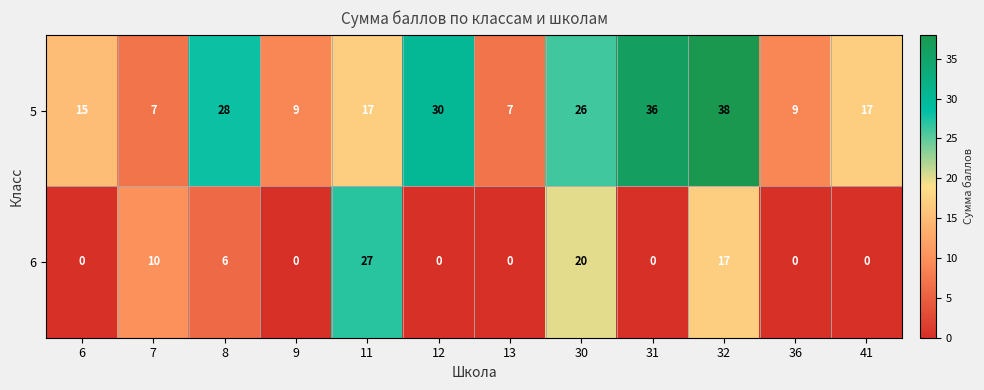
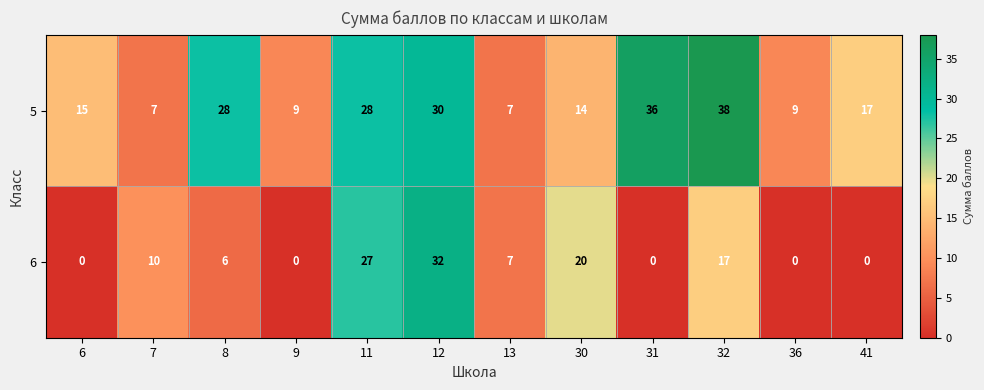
5, 11: 17 -> 28
5, 30: 26 -> 14
6, 12: 0 -> 32
6, 13: 0 -> 7
